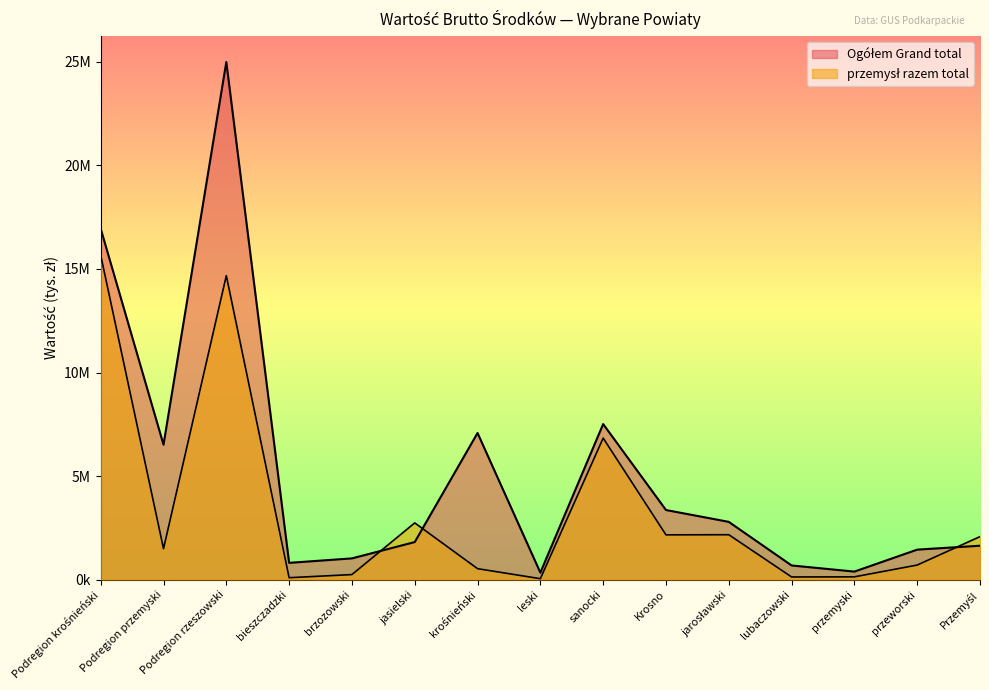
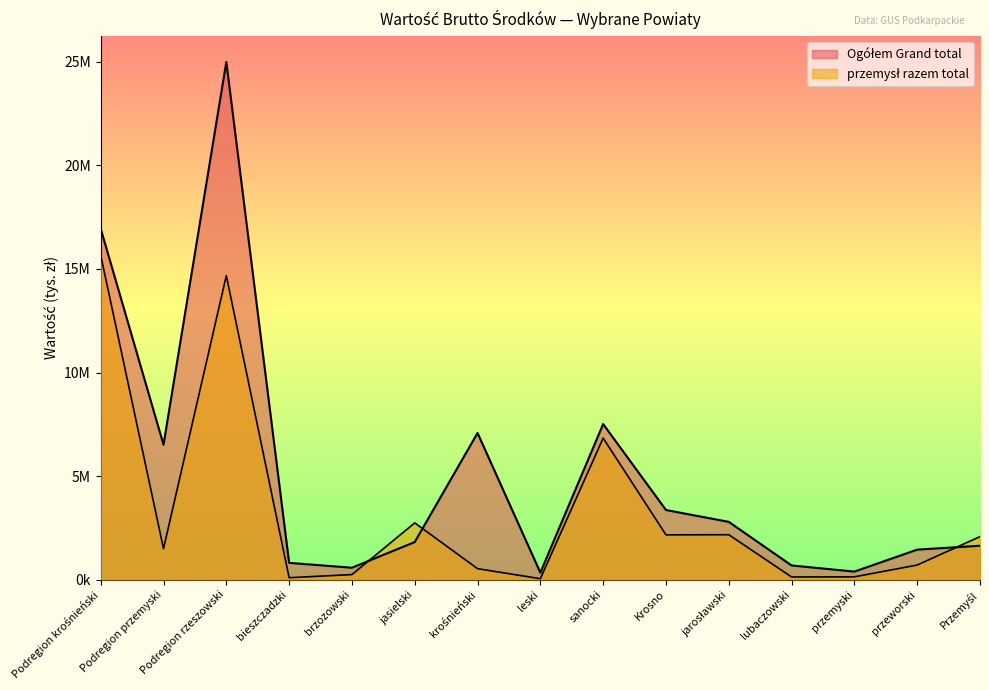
Ogółem Grand total, brzozowski: 1000000 -> 600000
